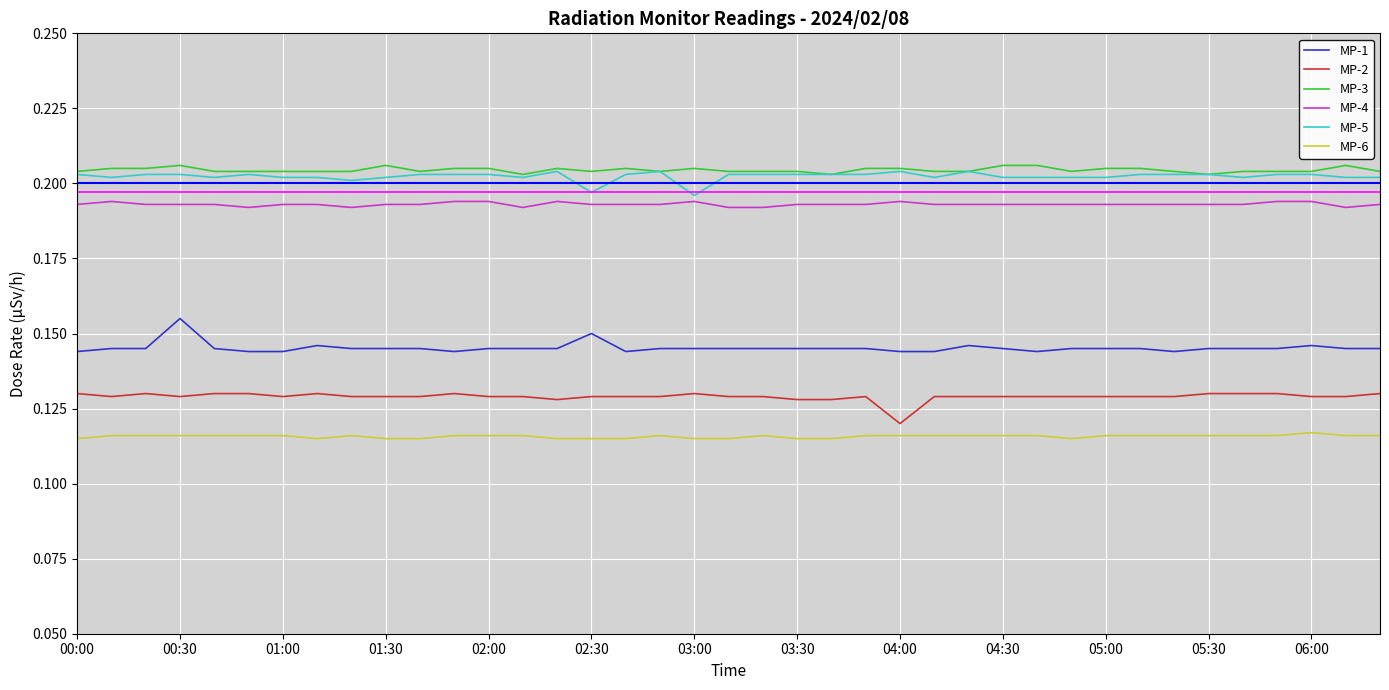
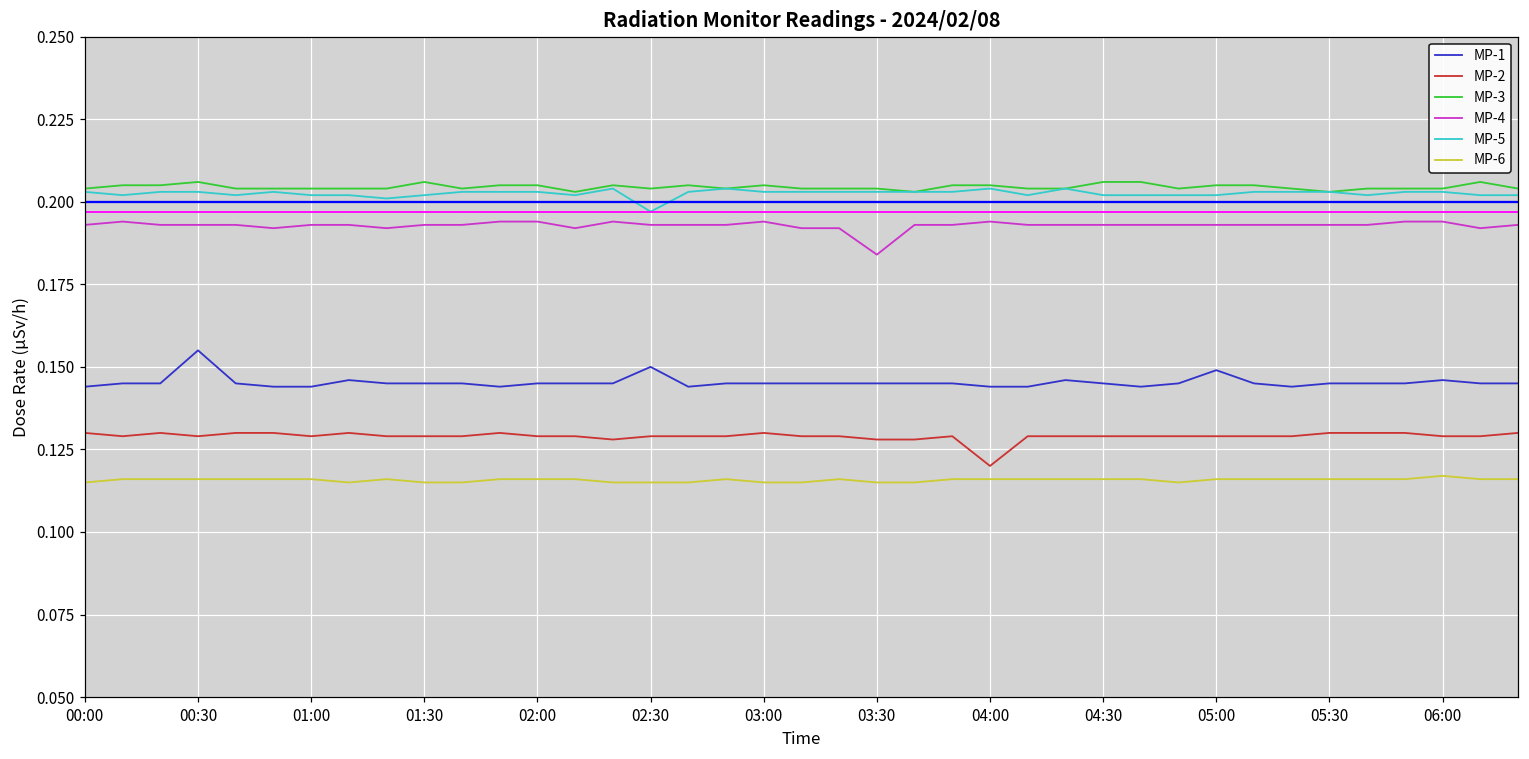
MP-5, 03:00: 0.196 -> 0.203
MP-4, 03:30: 0.193 -> 0.184
MP-1, 05:00: 0.145 -> 0.149
